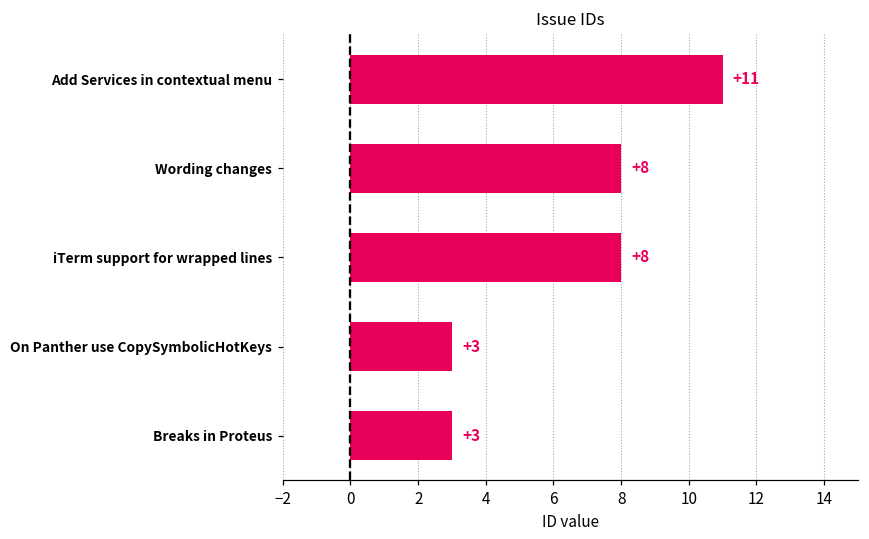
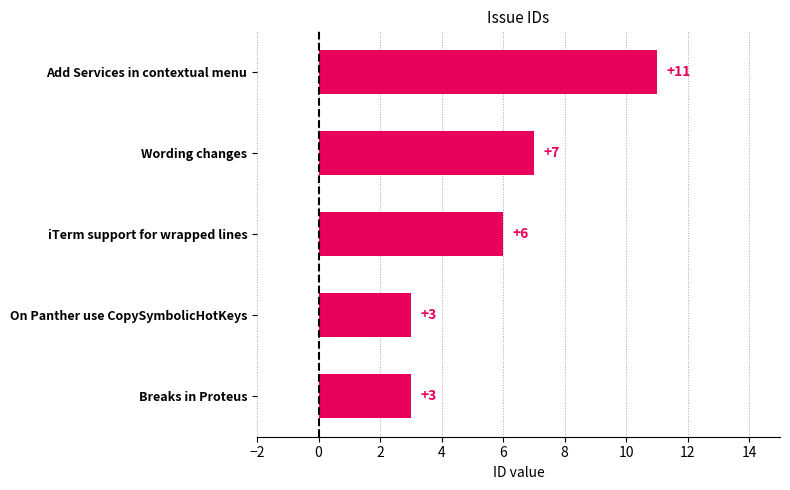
Wording changes: +8 -> +7
iTerm support for wrapped lines: +8 -> +6
